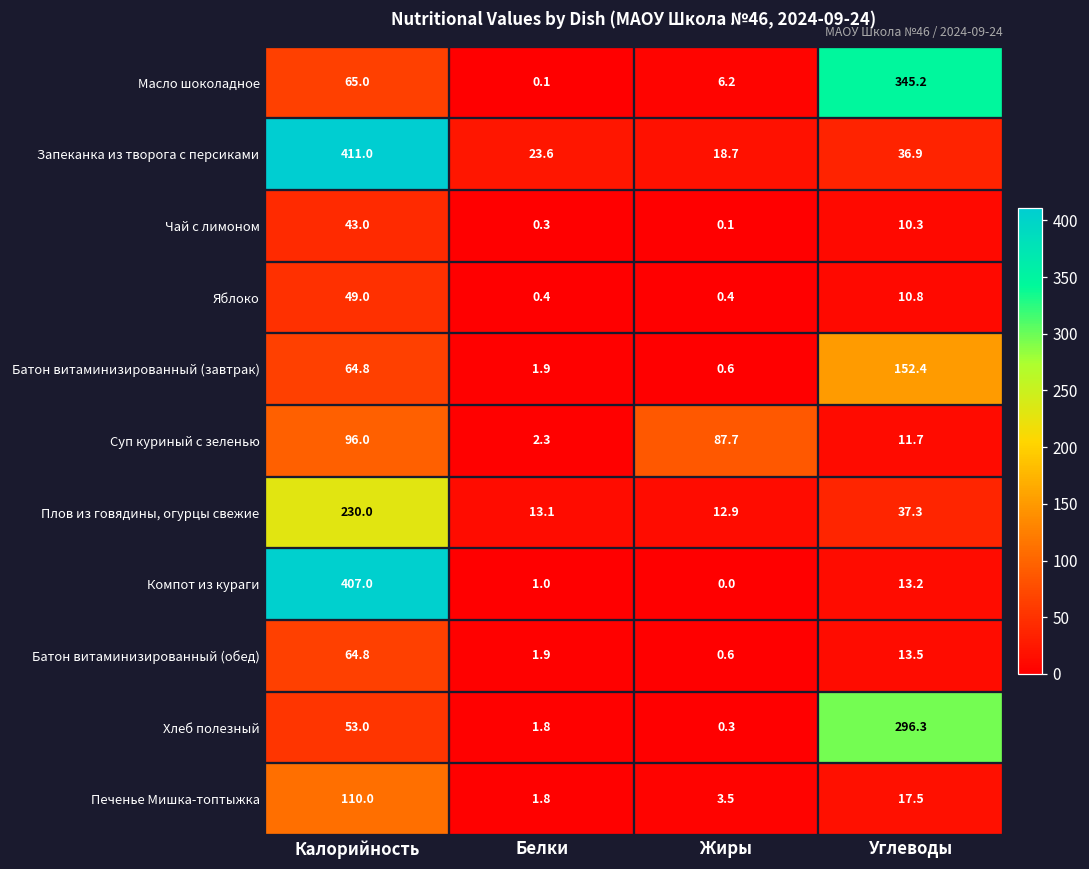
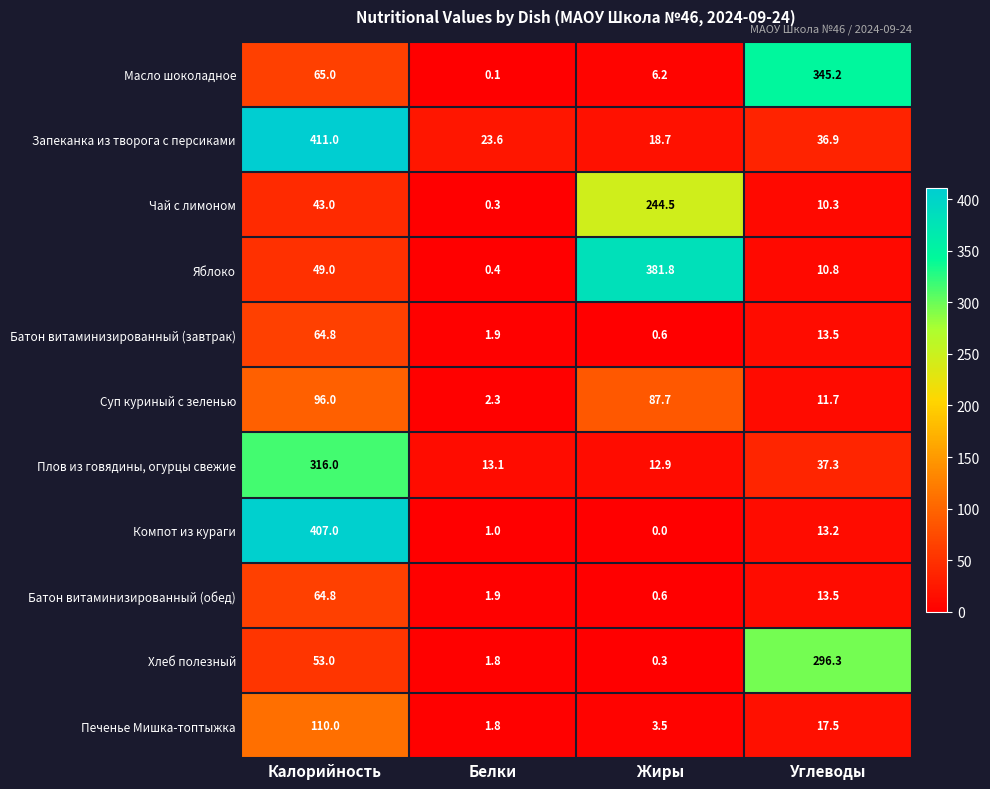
Чай с лимоном, Жиры: 0.1 -> 244.5
Яблоко, Жиры: 0.4 -> 381.8
Батон витаминизированный (завтрак), Углеводы: 152.4 -> 13.5
Плов из говядины, огурцы свежие, Калорийность: 230.0 -> 316.0
